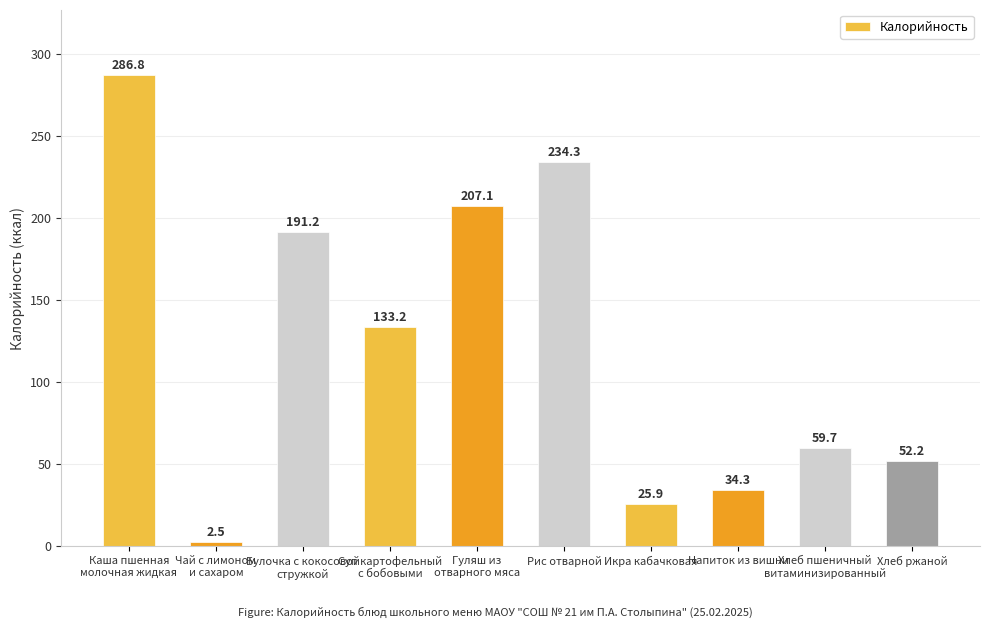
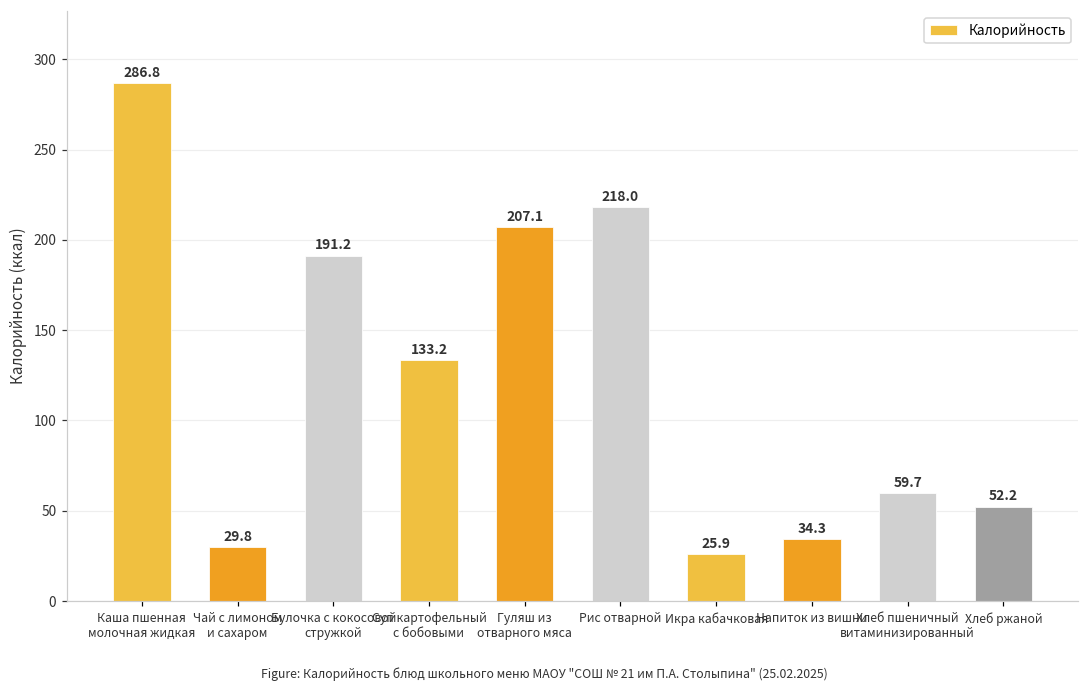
Чай с лимоном и сахаром: 2.5 -> 29.8
Рис отварной: 234.3 -> 218.0
